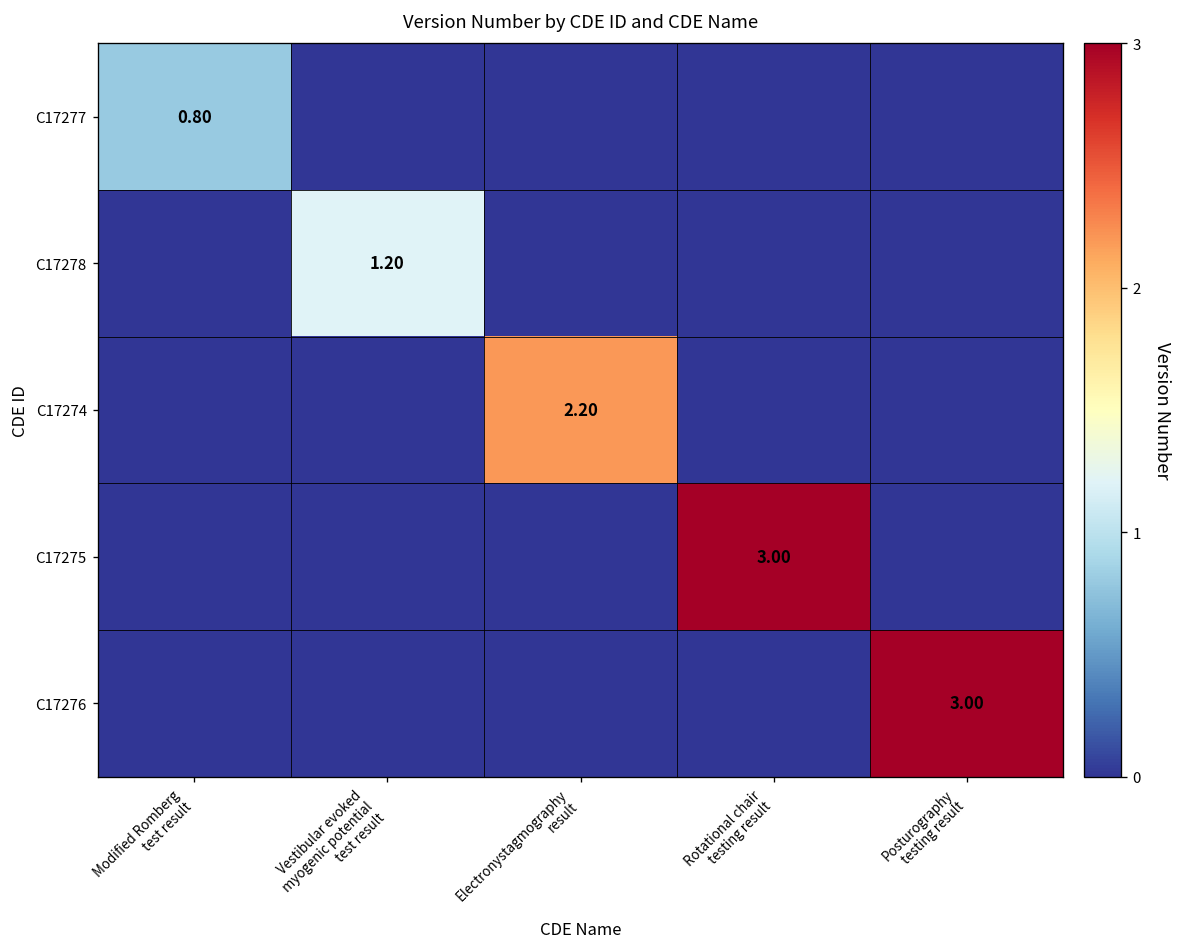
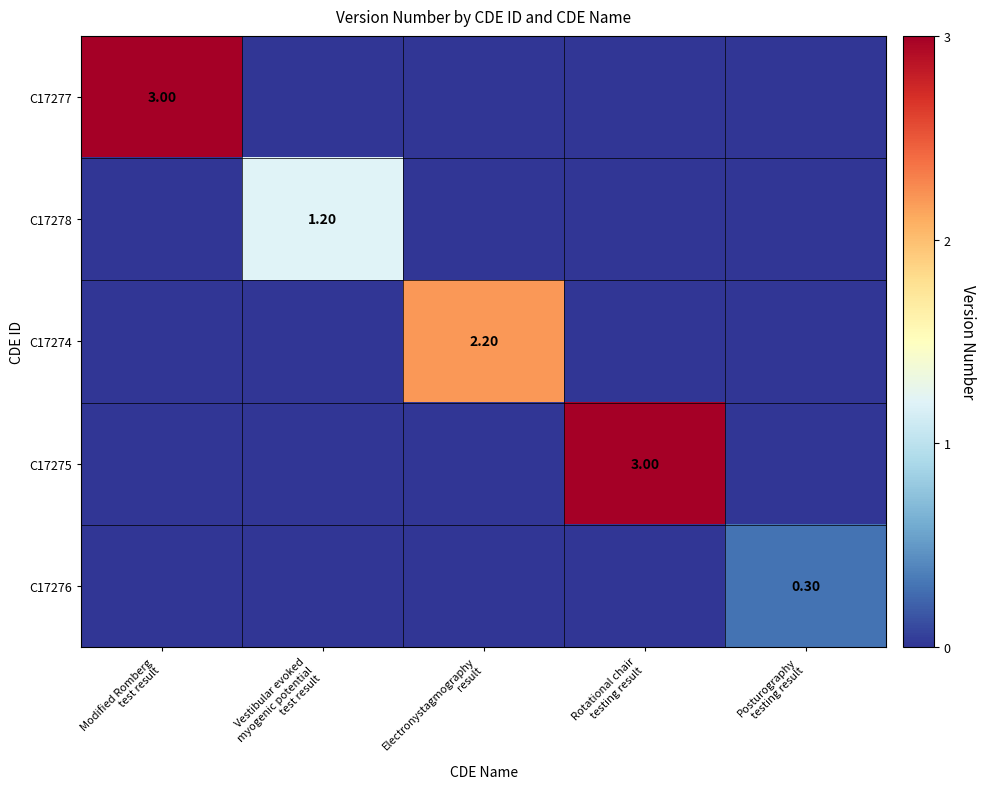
C17277, Modified Romberg test result: 0.80 -> 3.00
C17276, Posturography testing result: 3.00 -> 0.30
